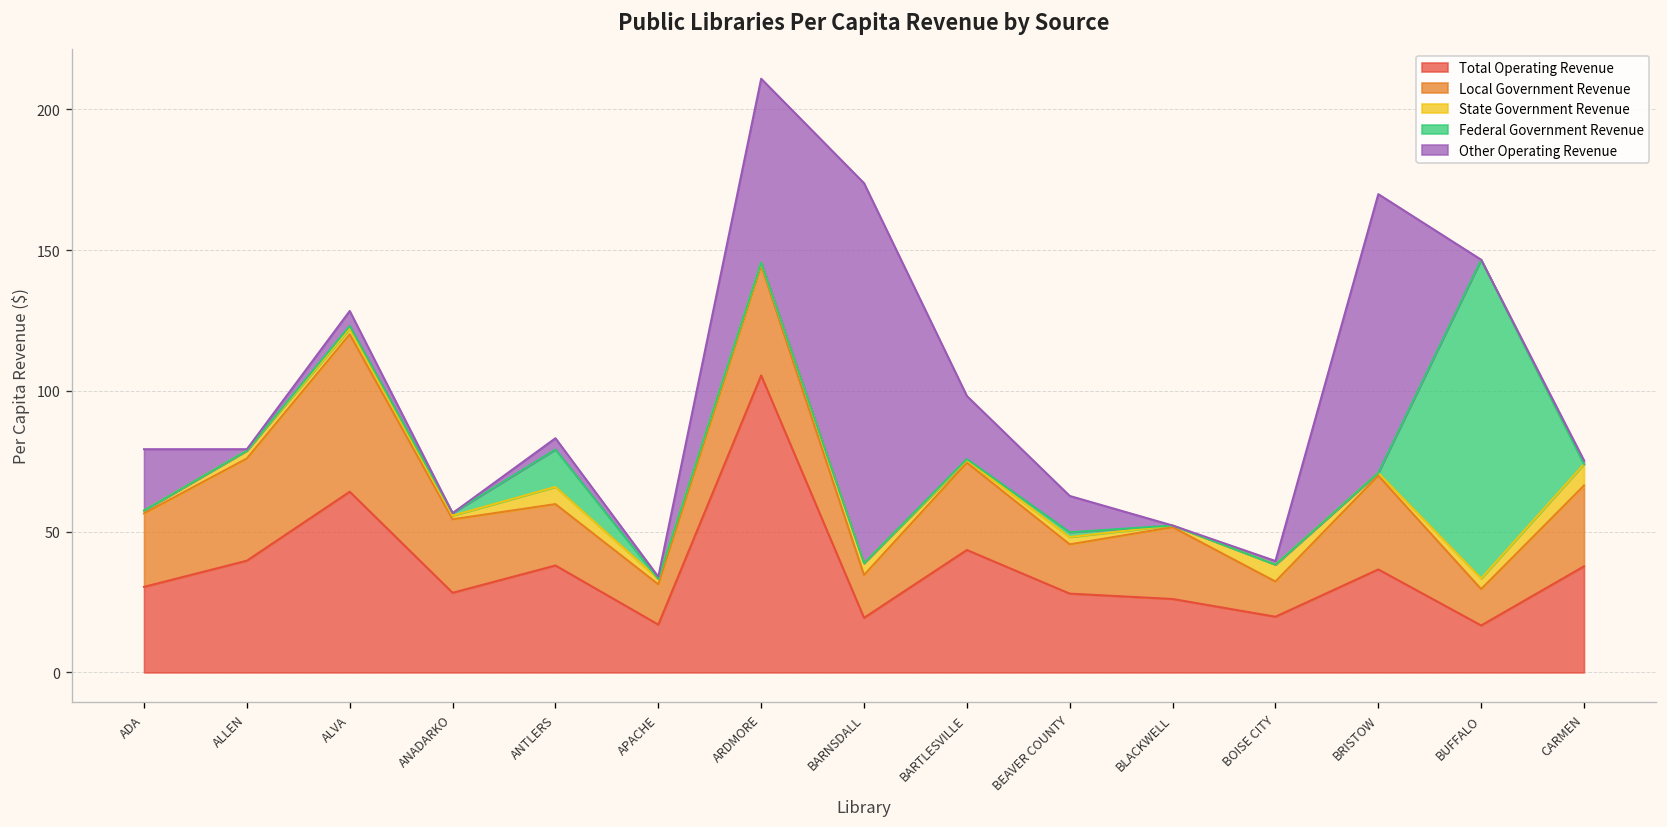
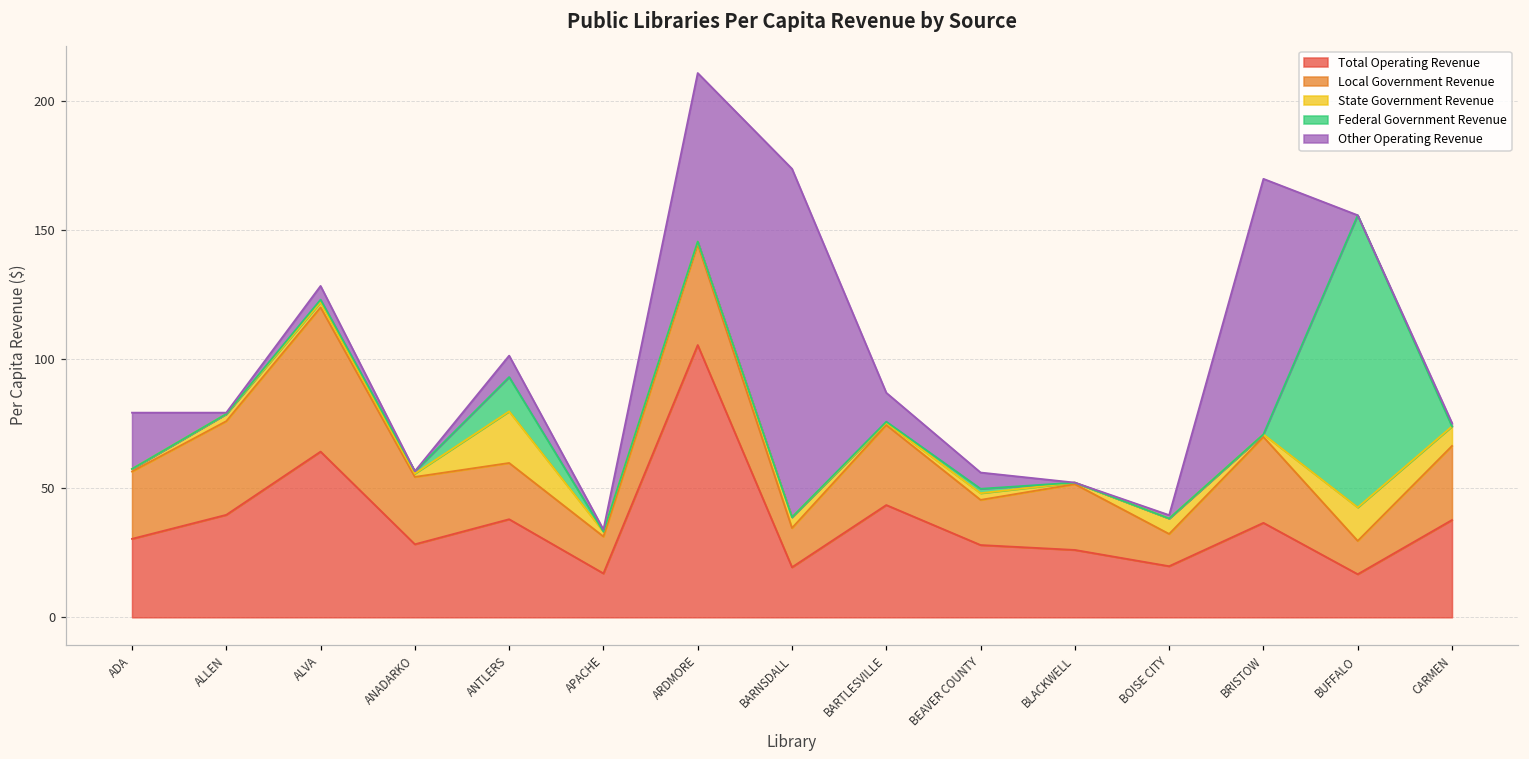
State Government Revenue, ANTLERS: 6 -> 20
Other Operating Revenue, ANTLERS: 4 -> 8
Other Operating Revenue, BARTLESVILLE: 22 -> 11
Other Operating Revenue, BEAVER COUNTY: 13 -> 6
State Government Revenue, BUFFALO: 4 -> 13
